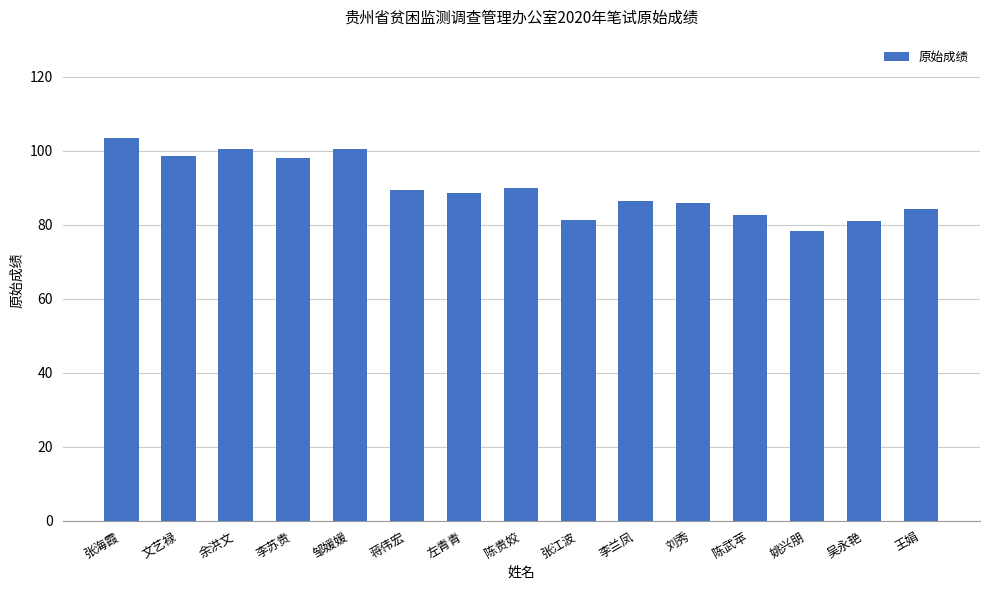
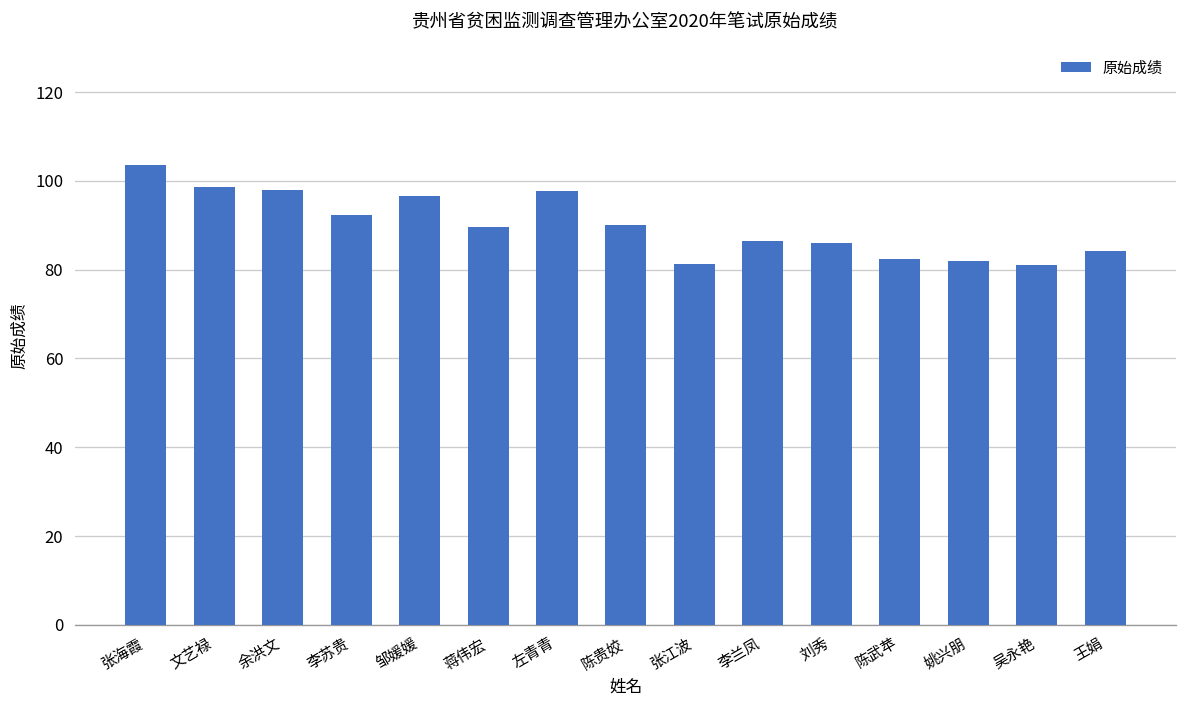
余洪文: 101 -> 98
李苏贵: 98 -> 92
邹媛媛: 100 -> 97
左青青: 89 -> 98
姚兴朋: 78 -> 82
